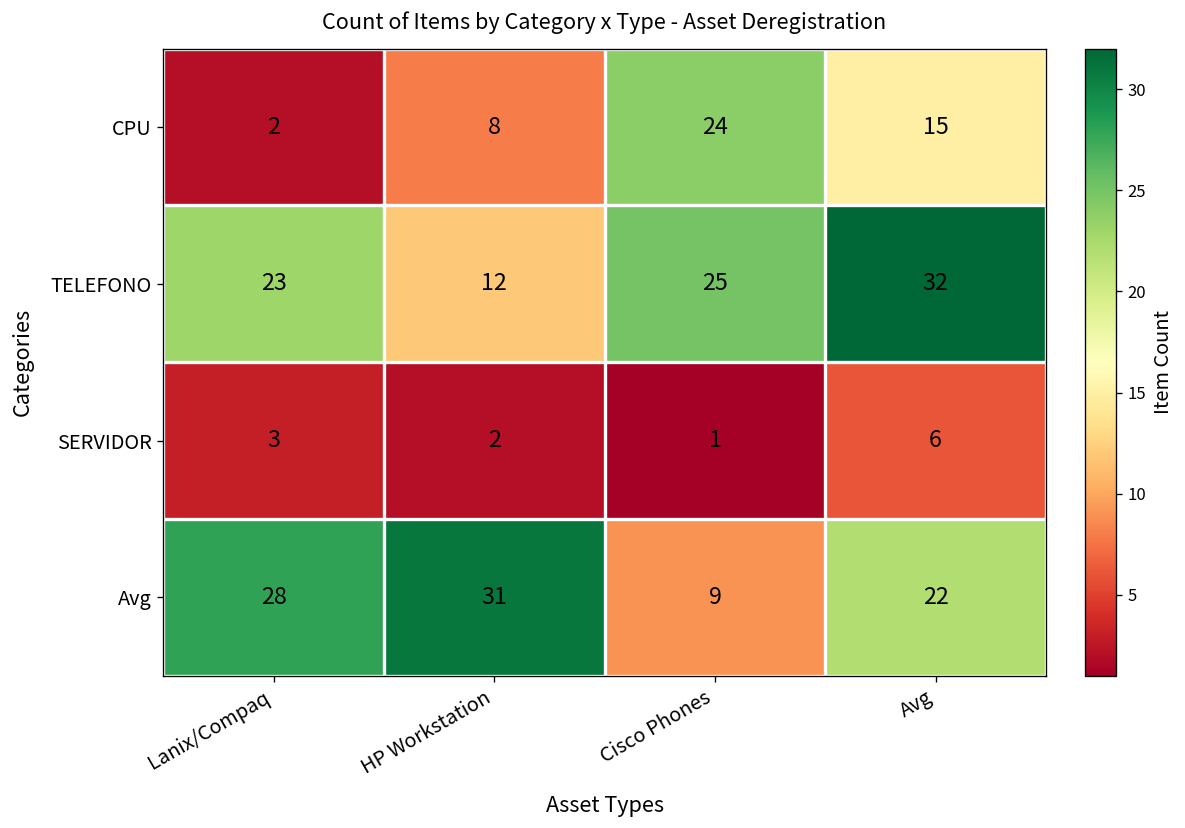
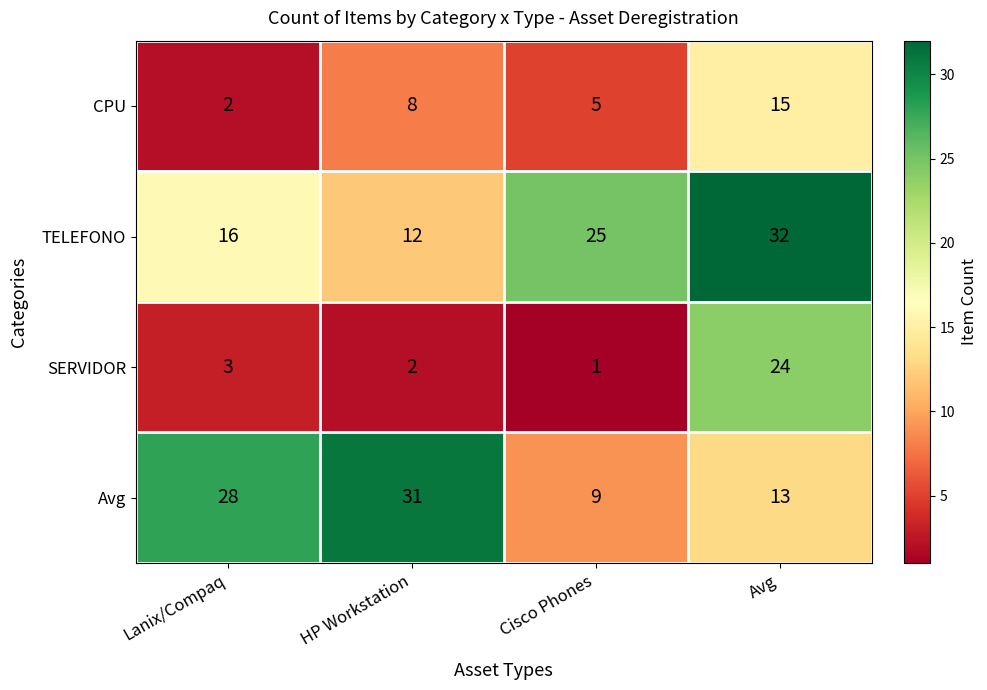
CPU, Cisco Phones: 24 -> 5
TELEFONO, Lanix/Compaq: 23 -> 16
SERVIDOR, Avg: 6 -> 24
Avg, Avg: 22 -> 13
